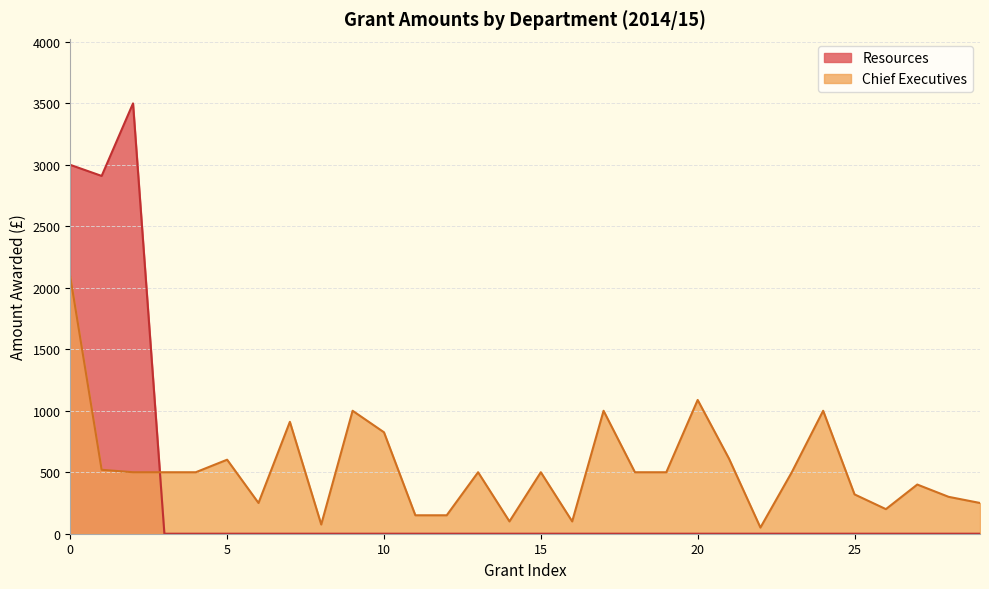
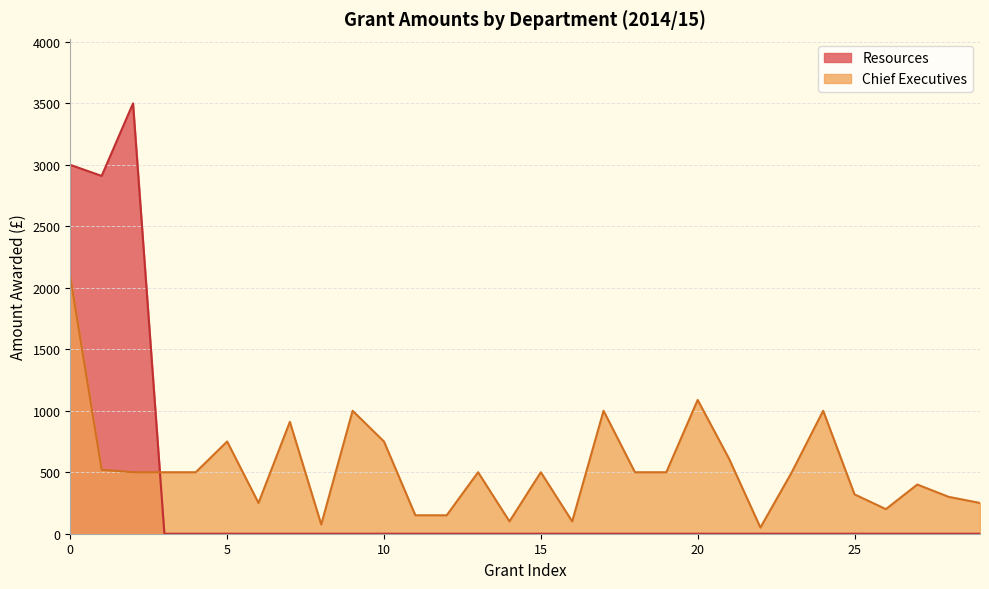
Chief Executives, 5: 600 -> 750
Chief Executives, 10: 830 -> 750
